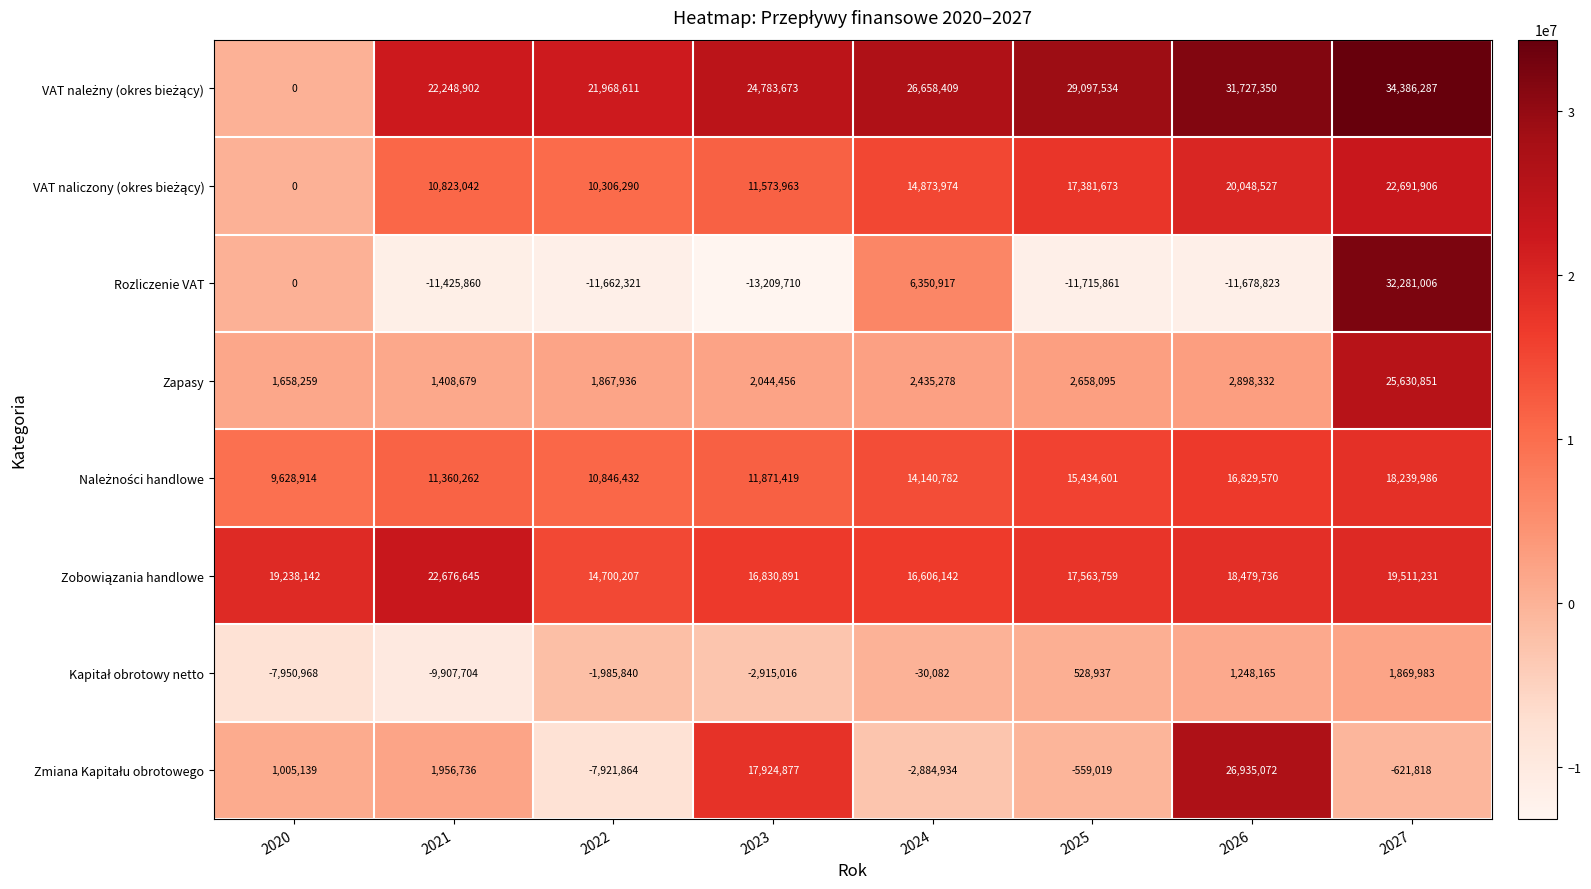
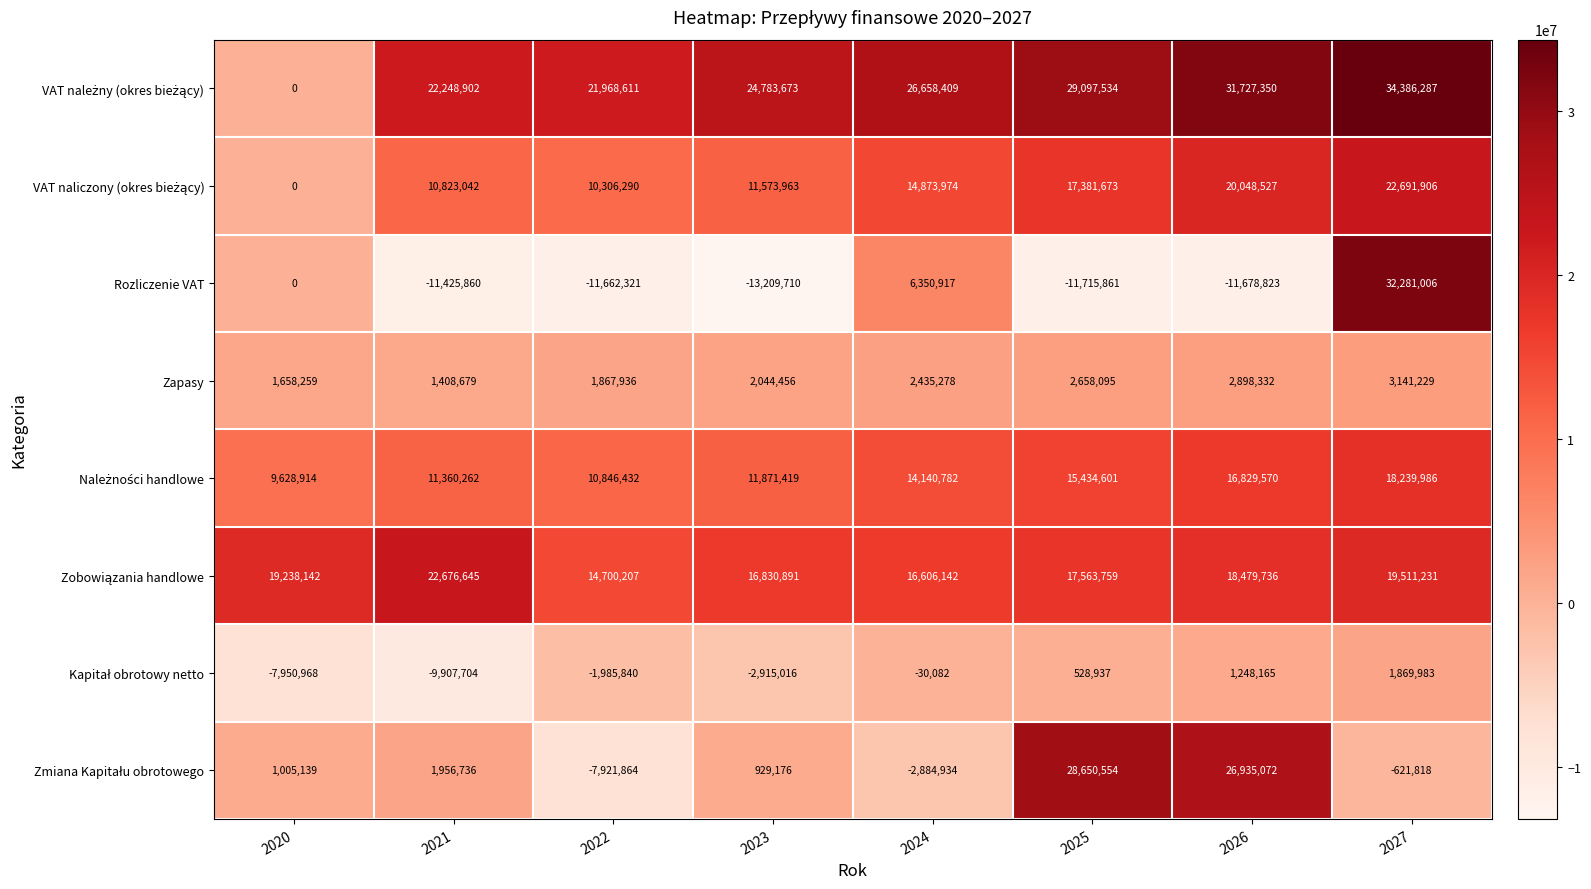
Zapasy, 2027: 25,630,851 -> 3,141,229
Zmiana Kapitału obrotowego, 2023: 17,924,877 -> 929,176
Zmiana Kapitału obrotowego, 2025: -559,019 -> 28,650,554
